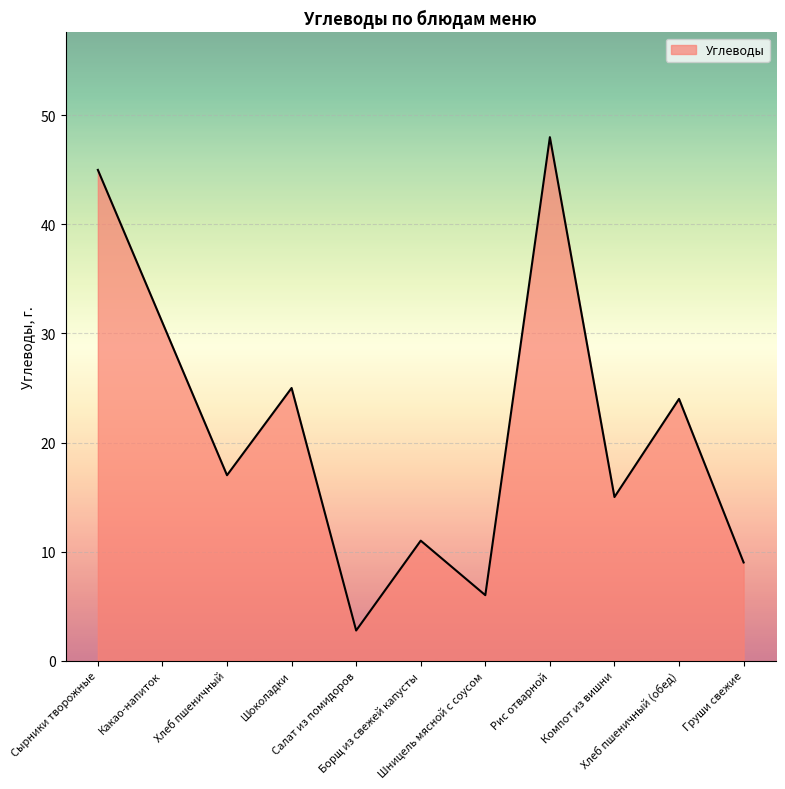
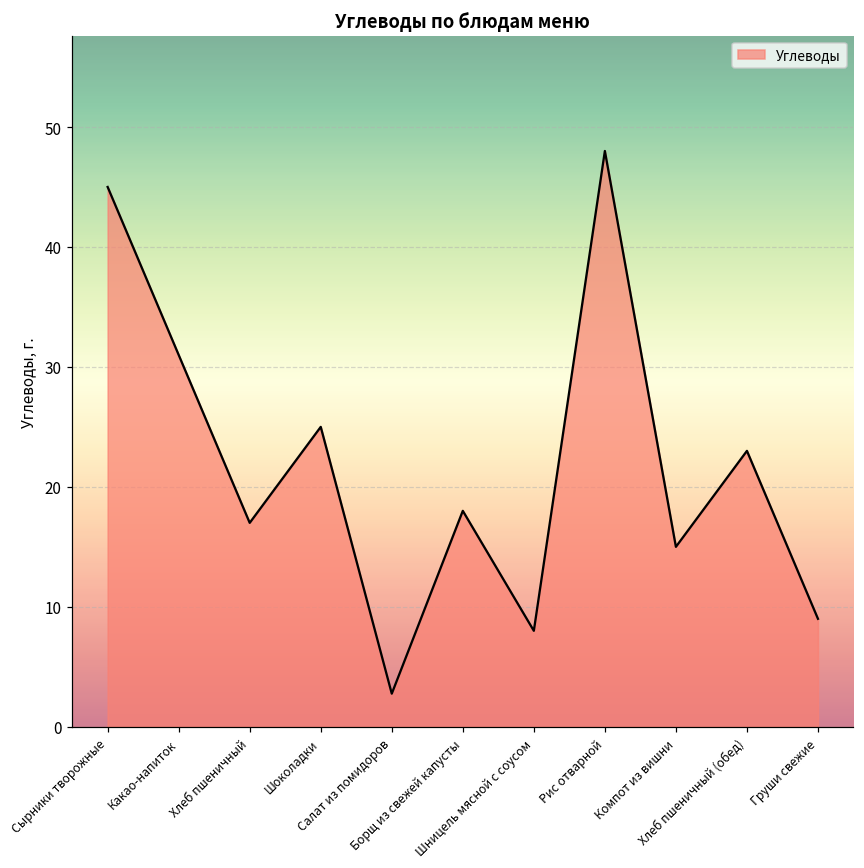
Борщ из свежей капусты: 11 -> 18
Шницель мясной с соусом: 6 -> 8
Хлеб пшеничный (обед): 24 -> 23
